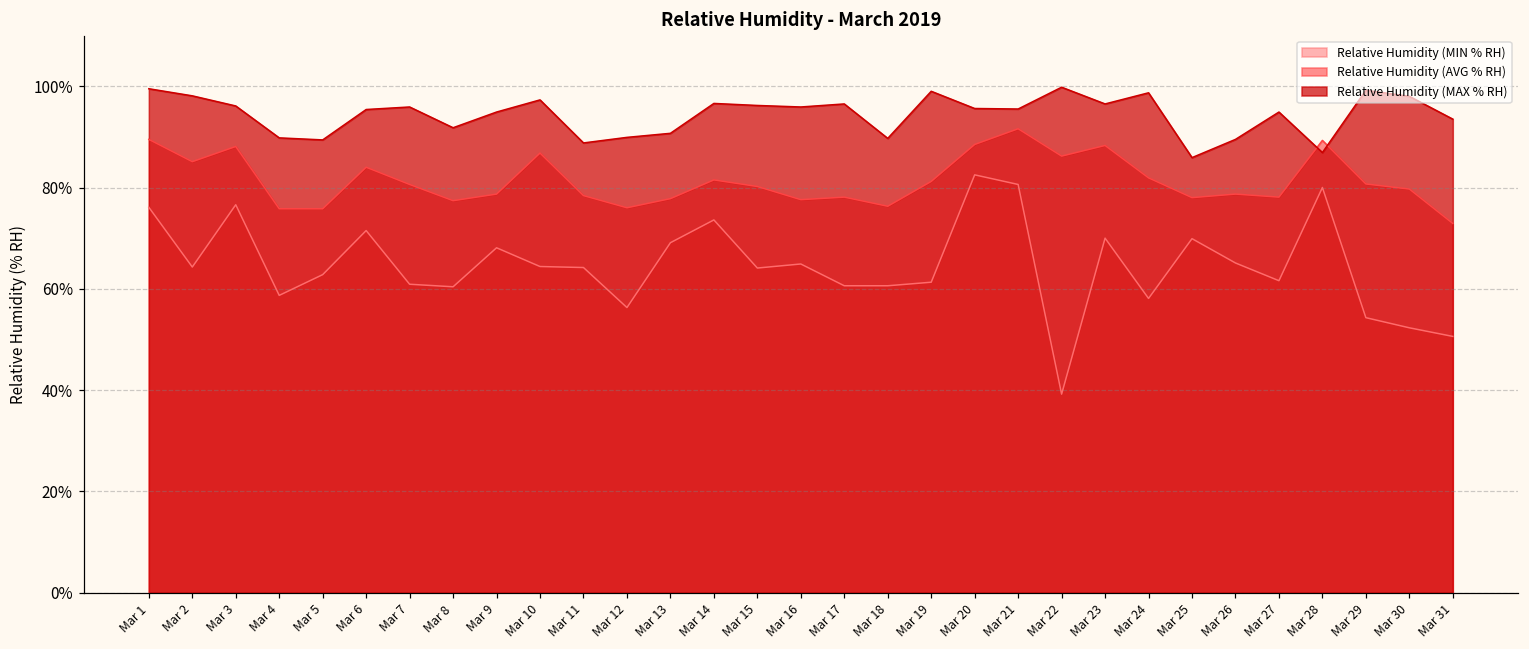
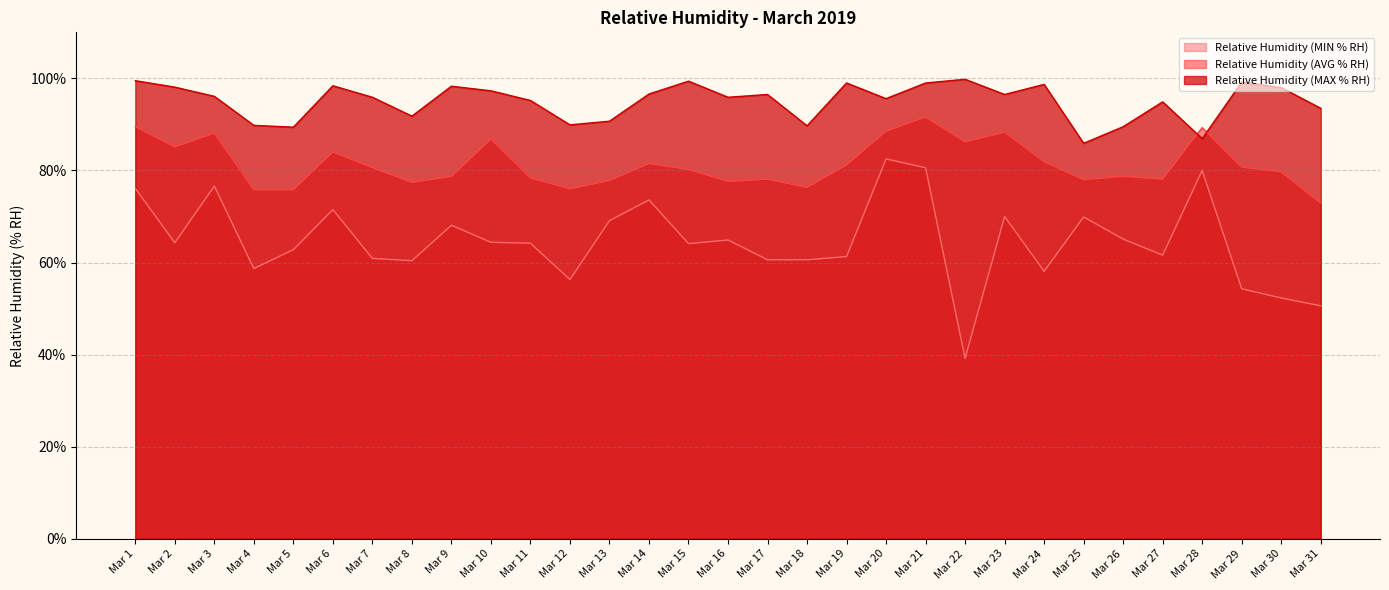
Relative Humidity (MAX % RH), Mar 6: 95% -> 98%
Relative Humidity (MAX % RH), Mar 9: 95% -> 98%
Relative Humidity (MAX % RH), Mar 11: 89% -> 95%
Relative Humidity (MAX % RH), Mar 15: 96% -> 99%
Relative Humidity (MAX % RH), Mar 21: 96% -> 99%
